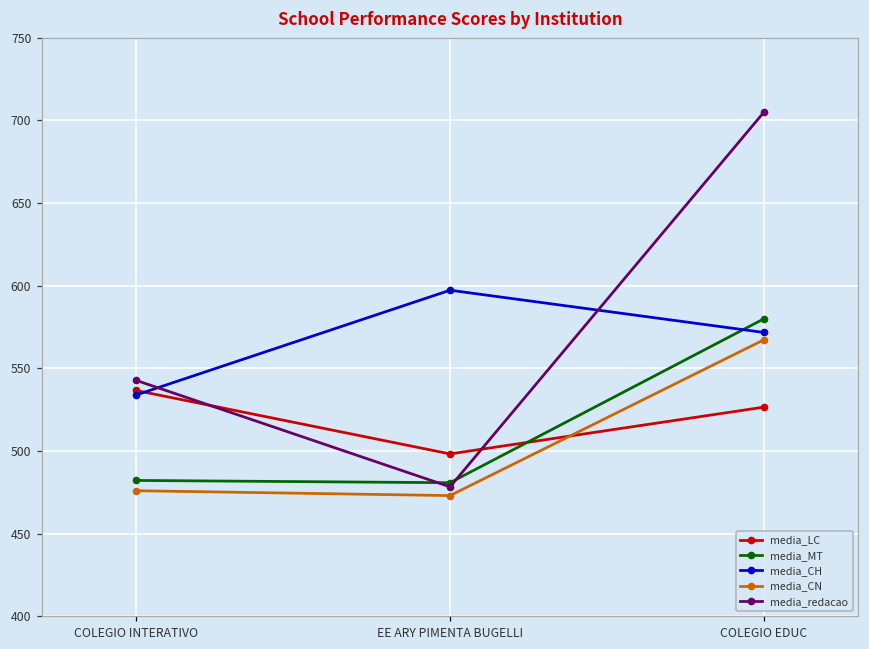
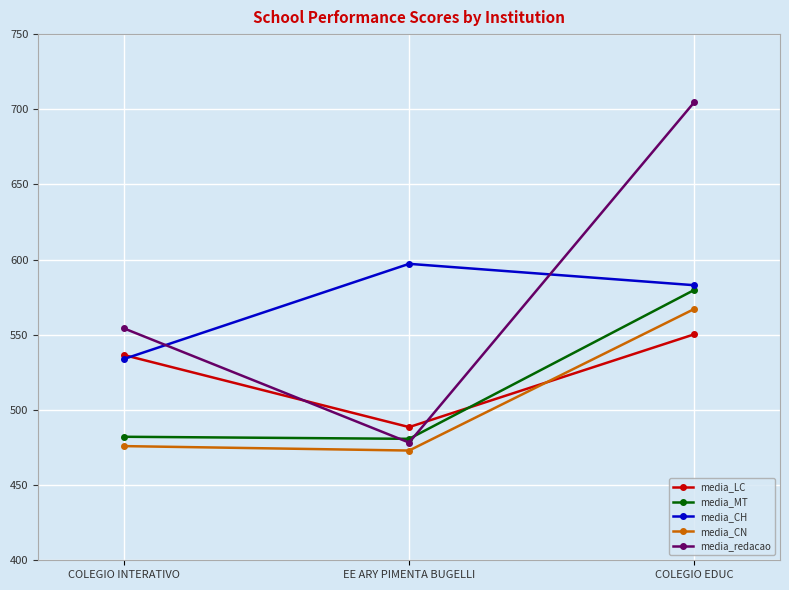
media_redacao, COLEGIO INTERATIVO: 543 -> 554
media_LC, EE ARY PIMENTA BUGELLI: 498 -> 489
media_LC, COLEGIO EDUC: 526 -> 550
media_CH, COLEGIO EDUC: 572 -> 583
